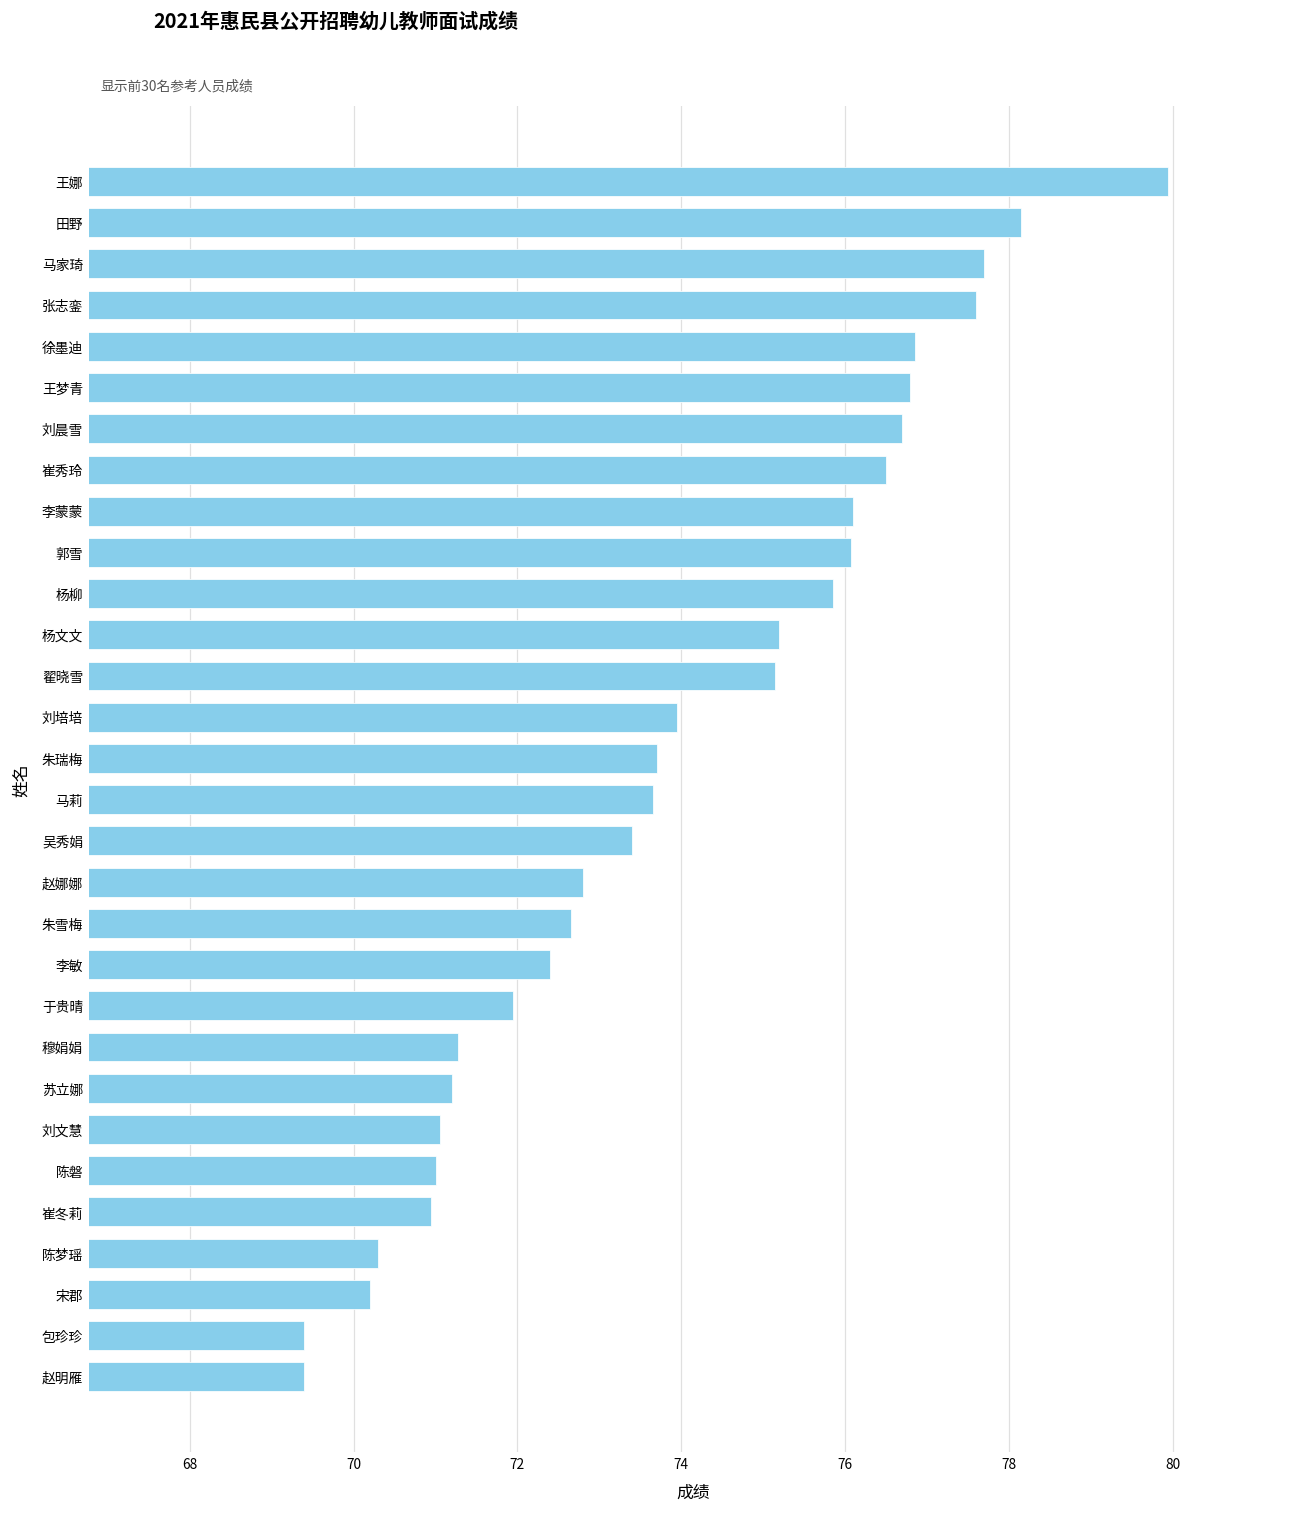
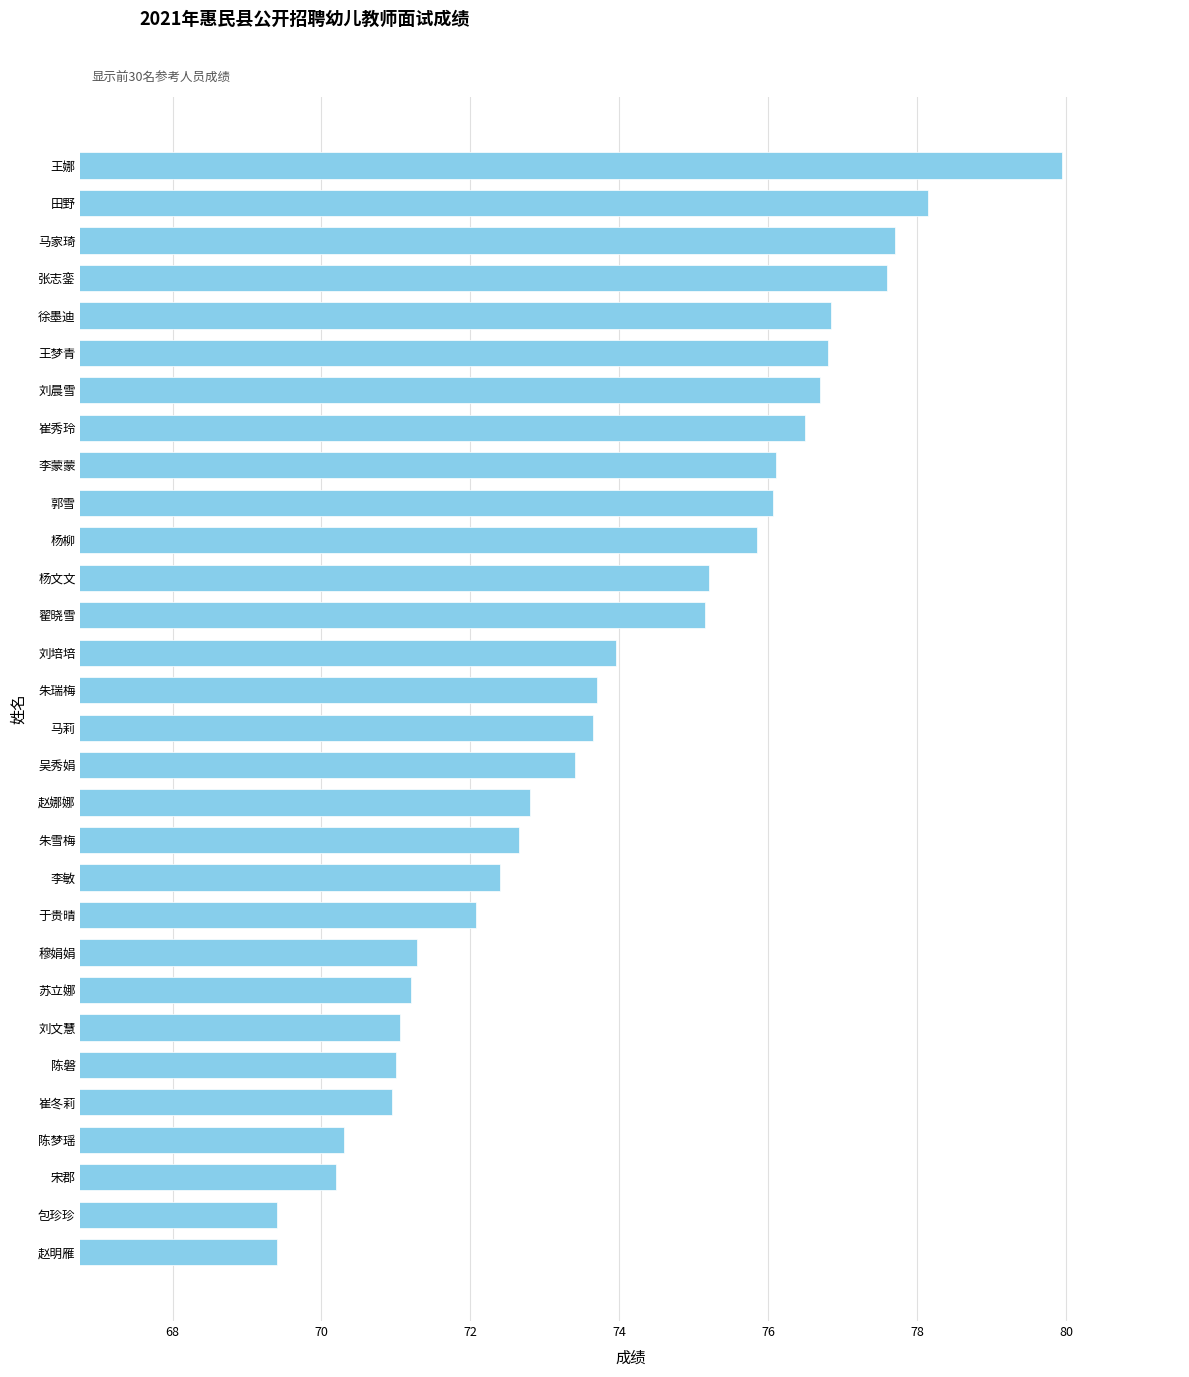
于贵晴: 72.0 -> 72.1
